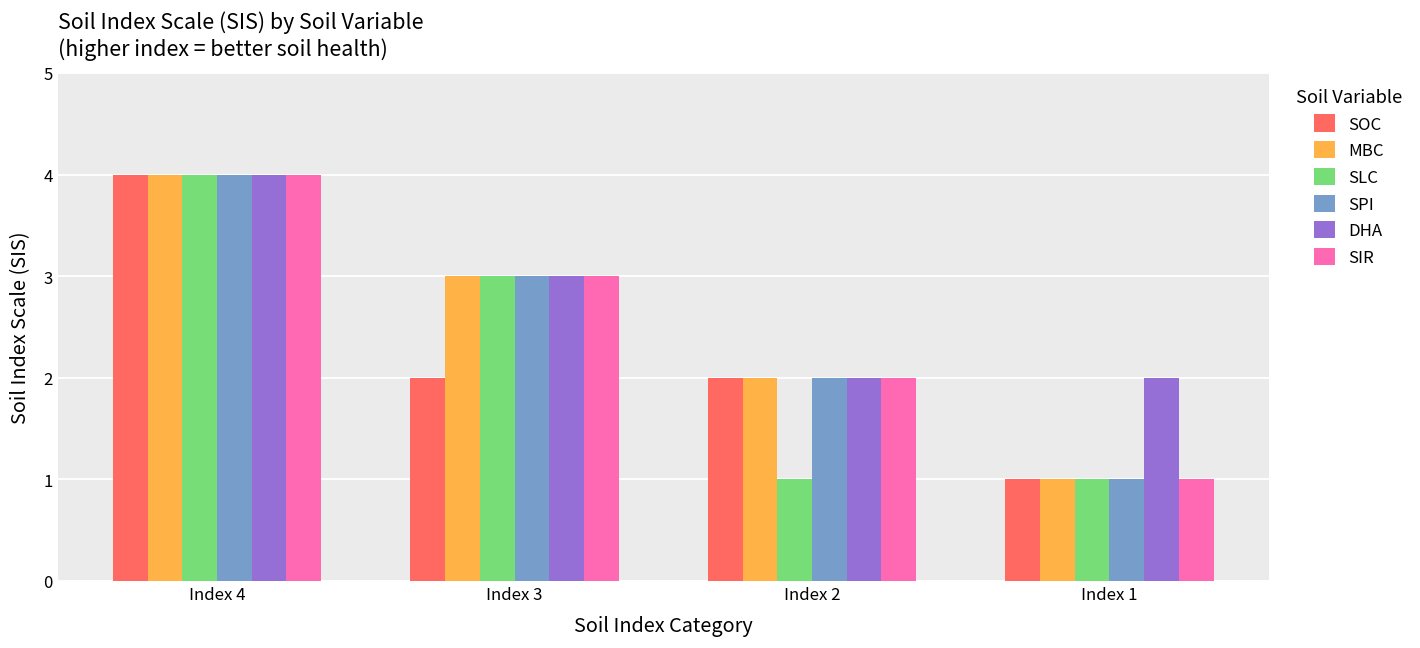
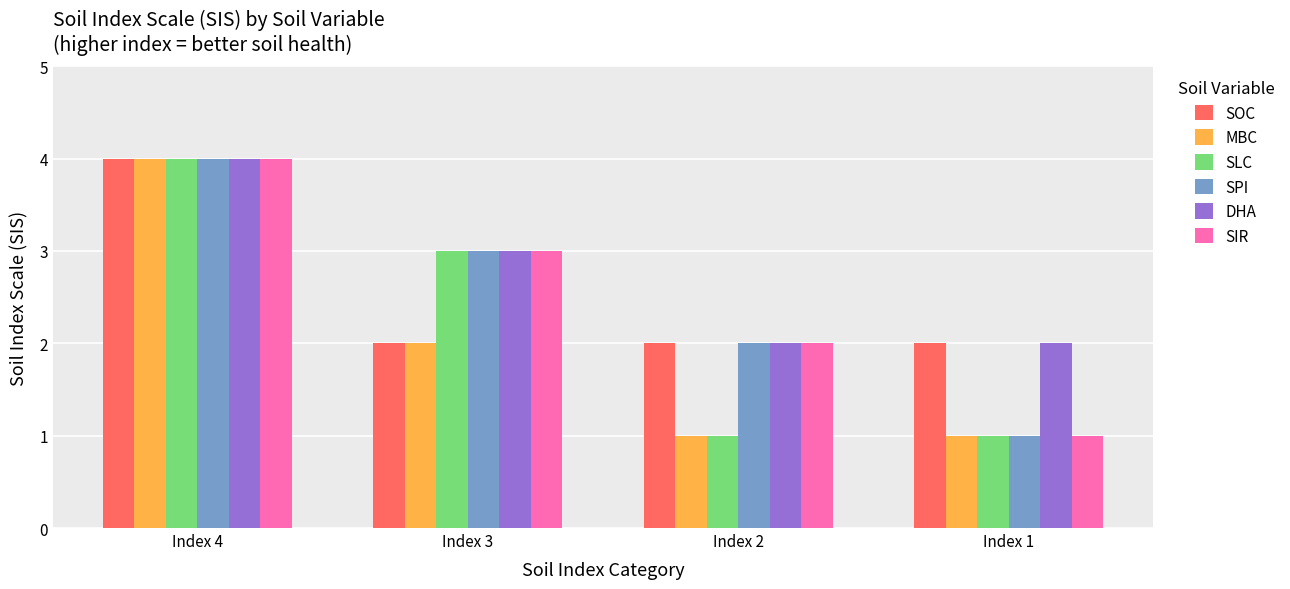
MBC, Index 3: 3 -> 2
MBC, Index 2: 2 -> 1
SOC, Index 1: 1 -> 2
